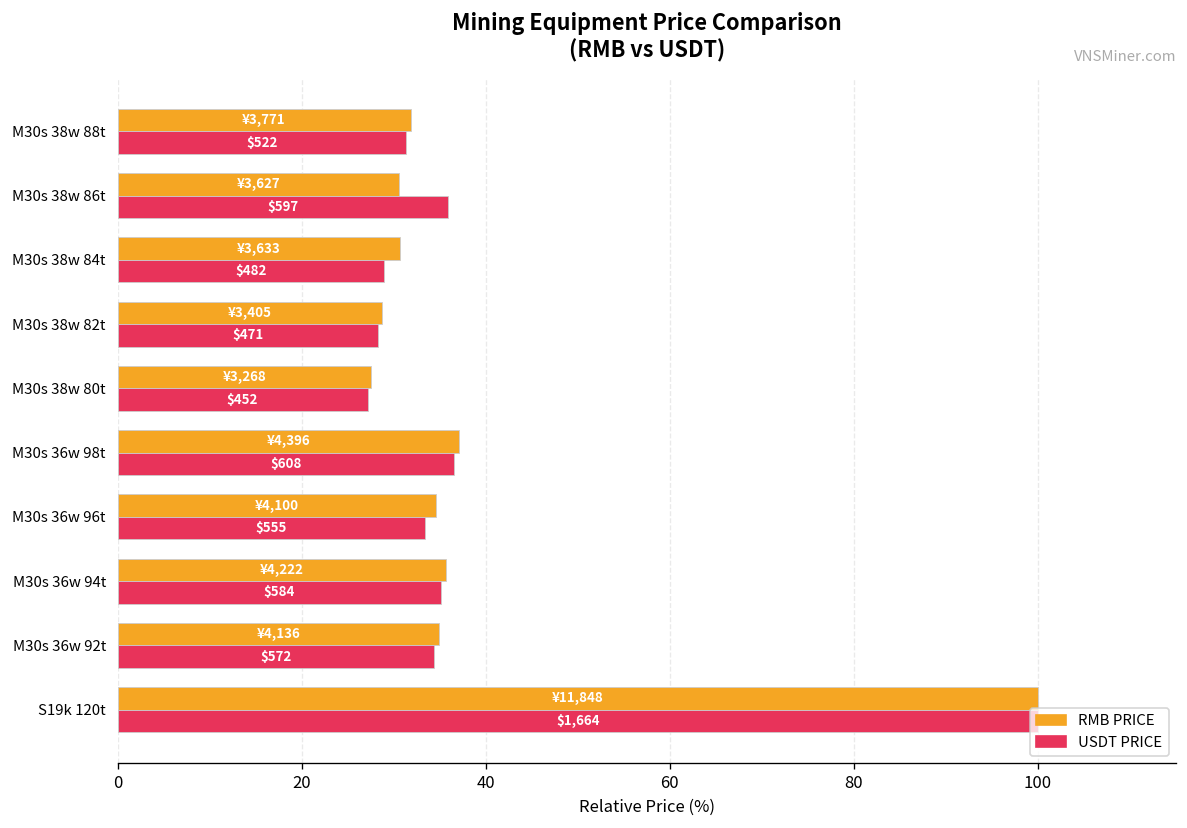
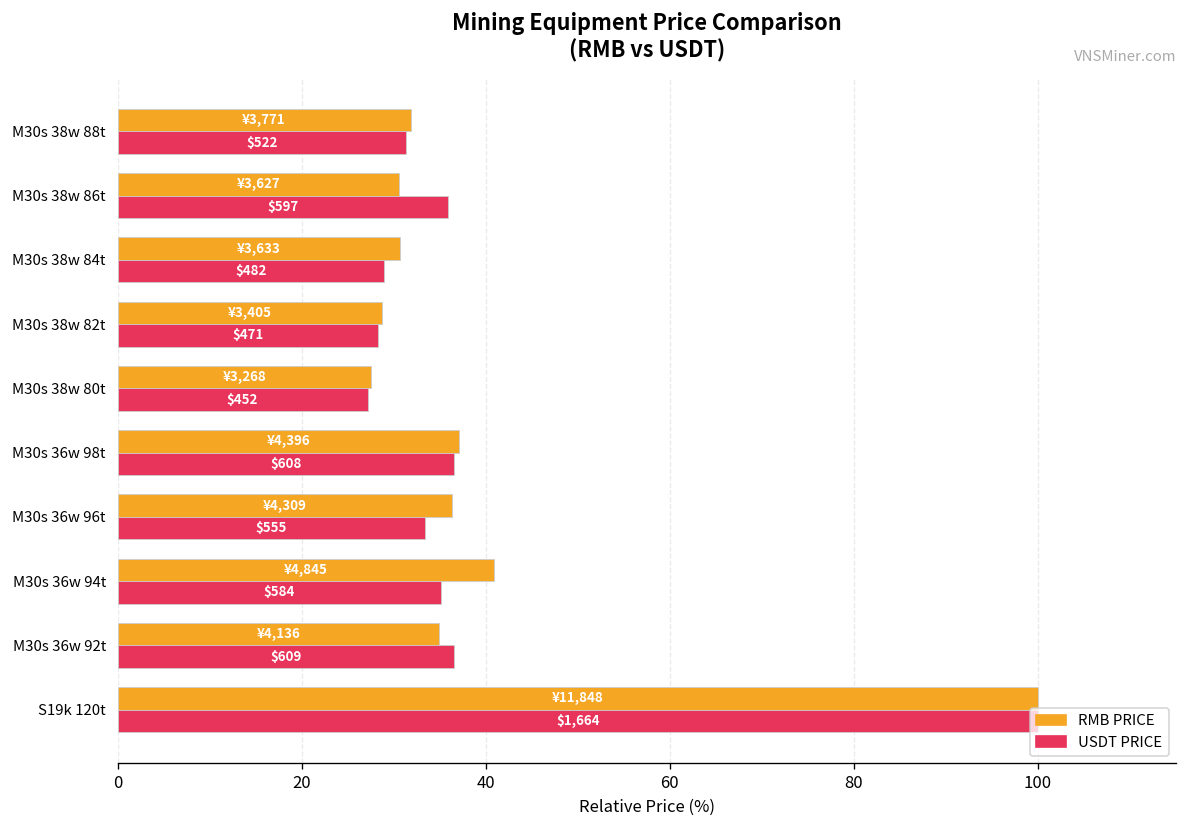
RMB PRICE, M30s 36w 96t: ¥4,100 -> ¥4,309
RMB PRICE, M30s 36w 94t: ¥4,222 -> ¥4,845
USDT PRICE, M30s 36w 92t: $572 -> $609
